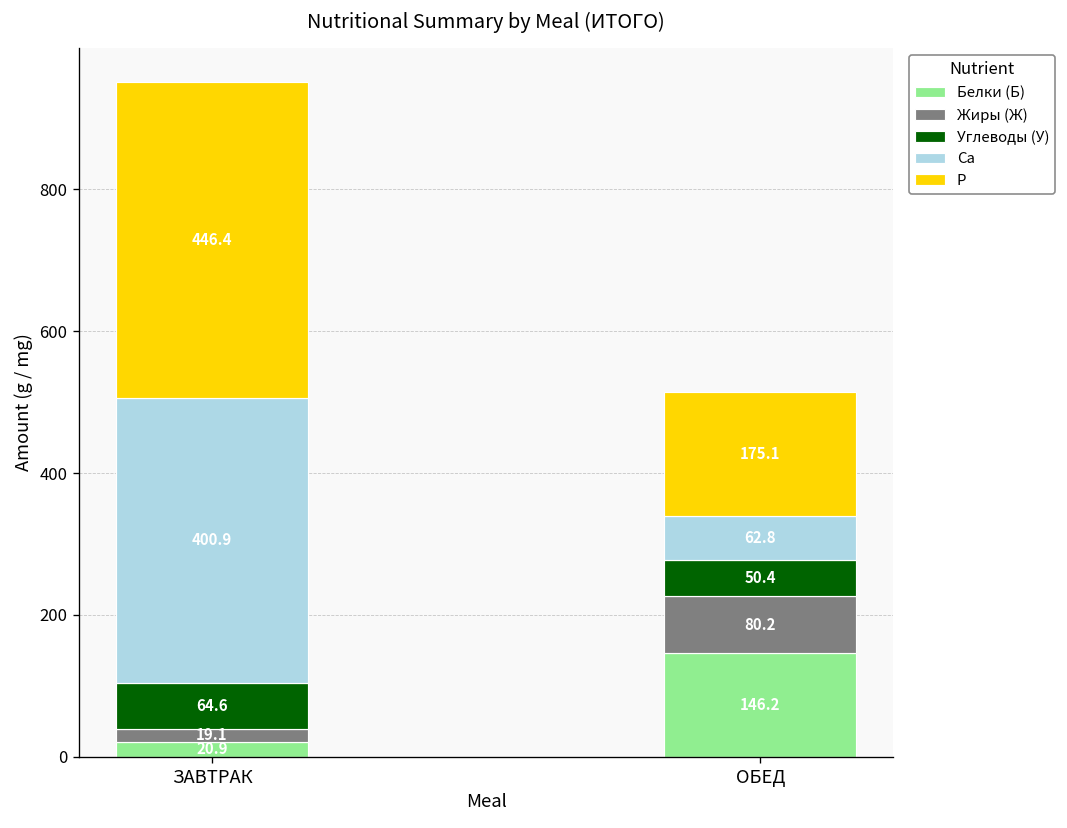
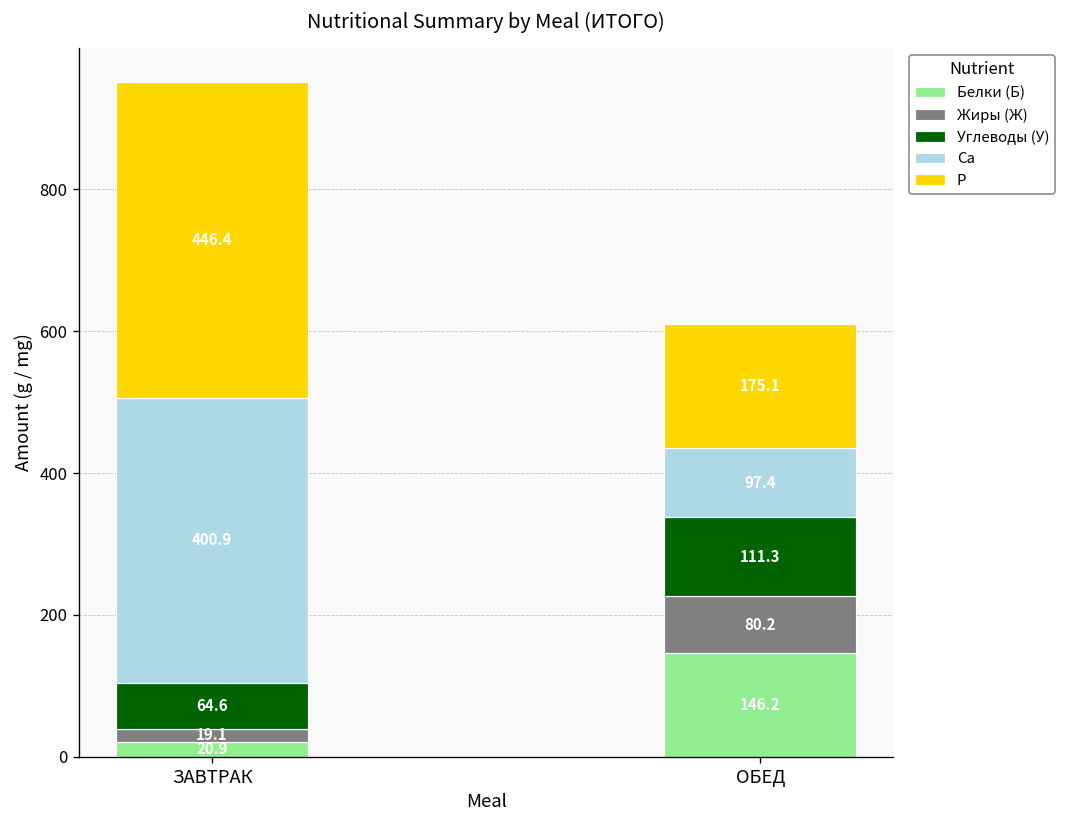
Углеводы (У), ОБЕД: 50.4 -> 111.3
Ca, ОБЕД: 62.8 -> 97.4
